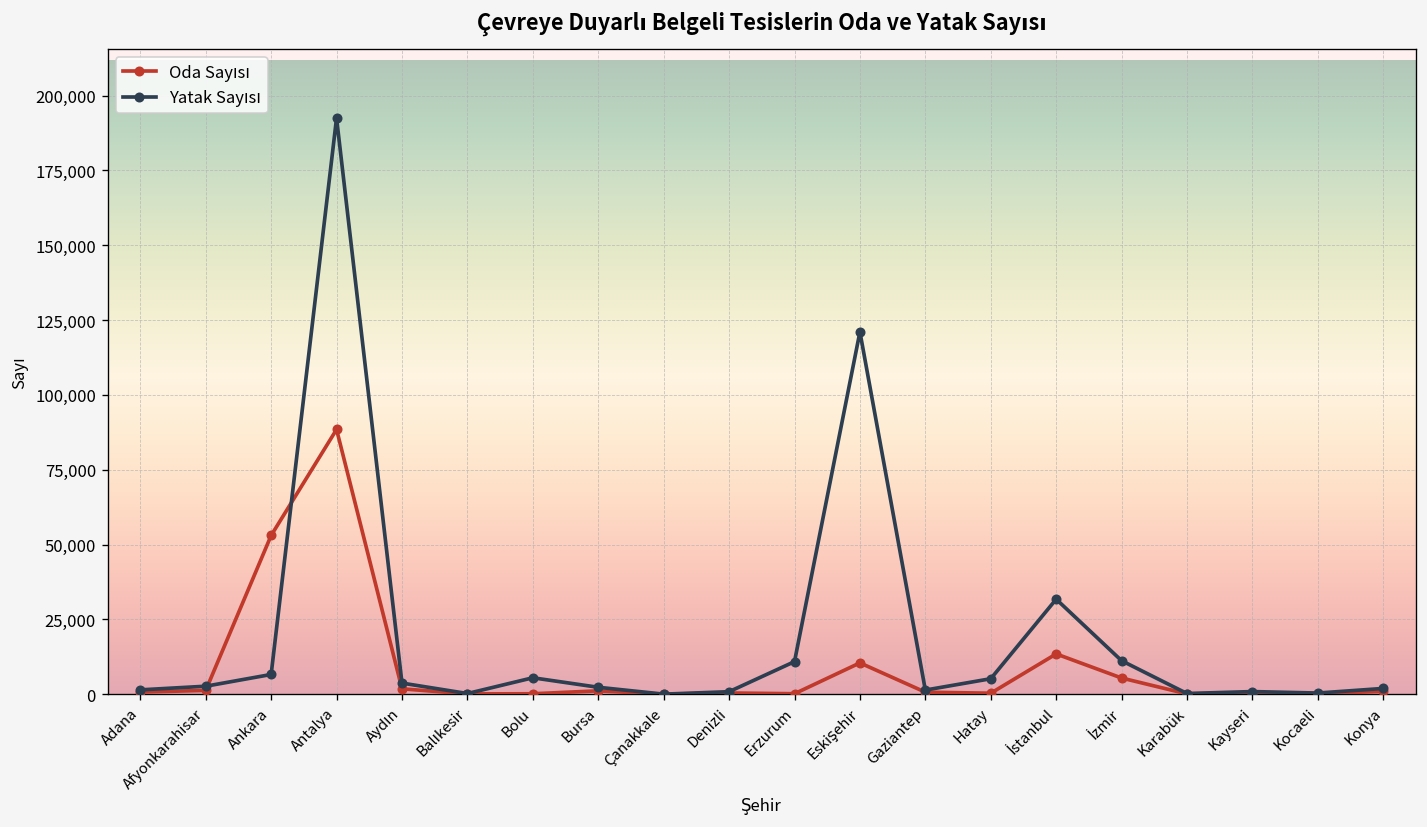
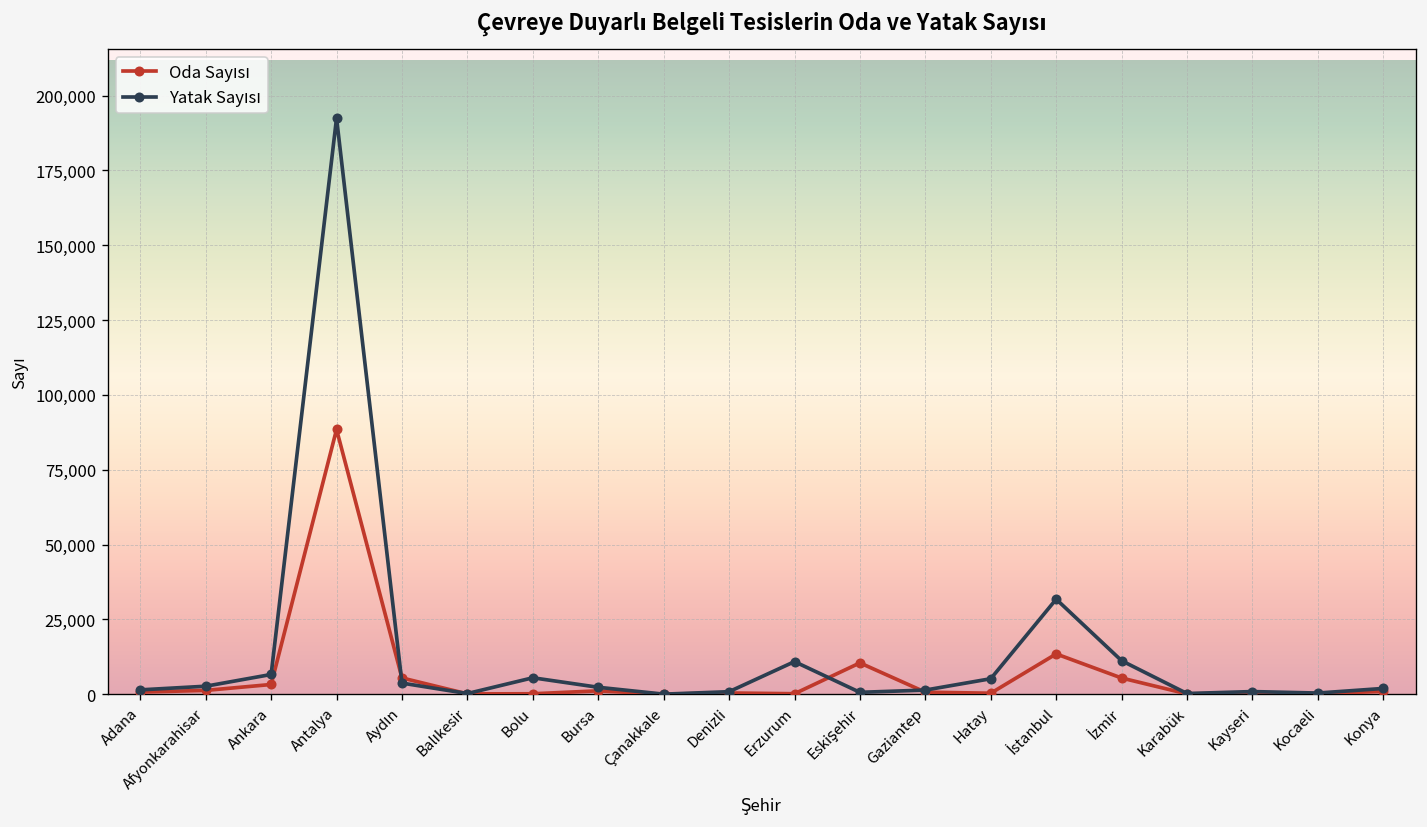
Oda Sayısı, Ankara: 53,000 -> 3,000
Oda Sayısı, Aydın: 2,000 -> 5,000
Yatak Sayısı, Eskişehir: 121,000 -> 1,000
